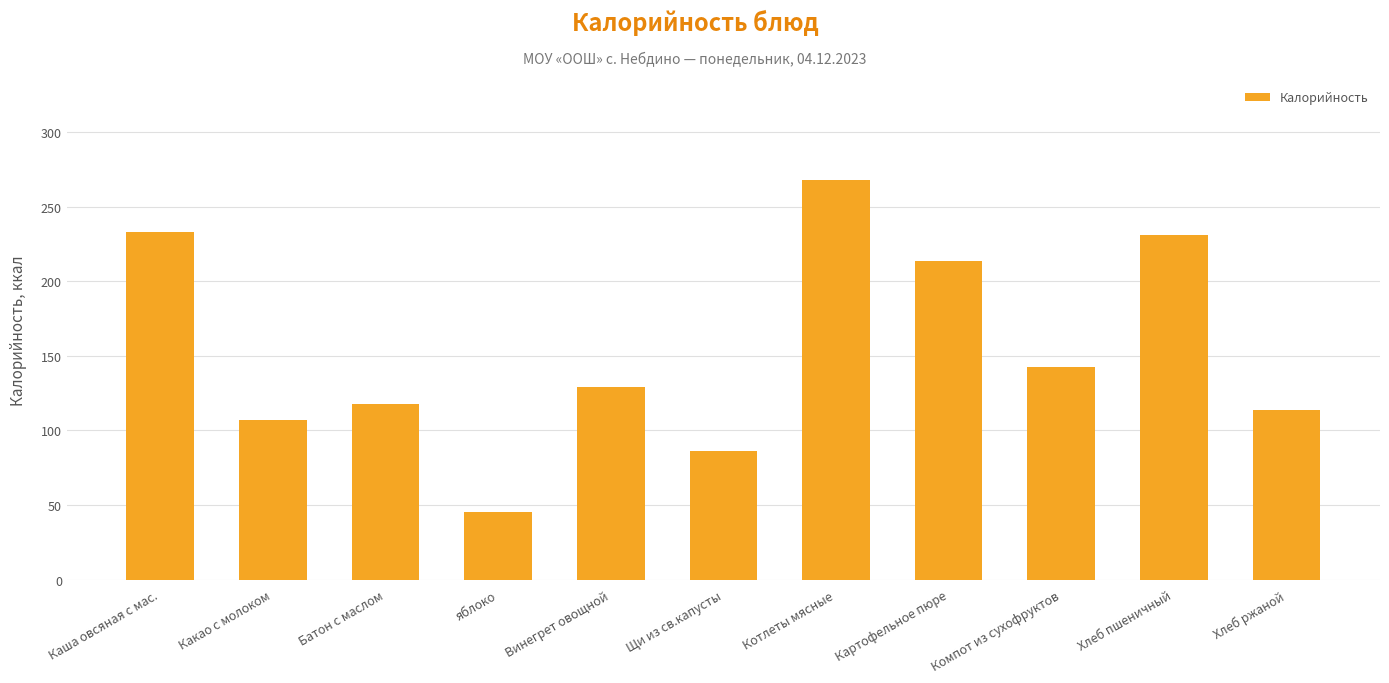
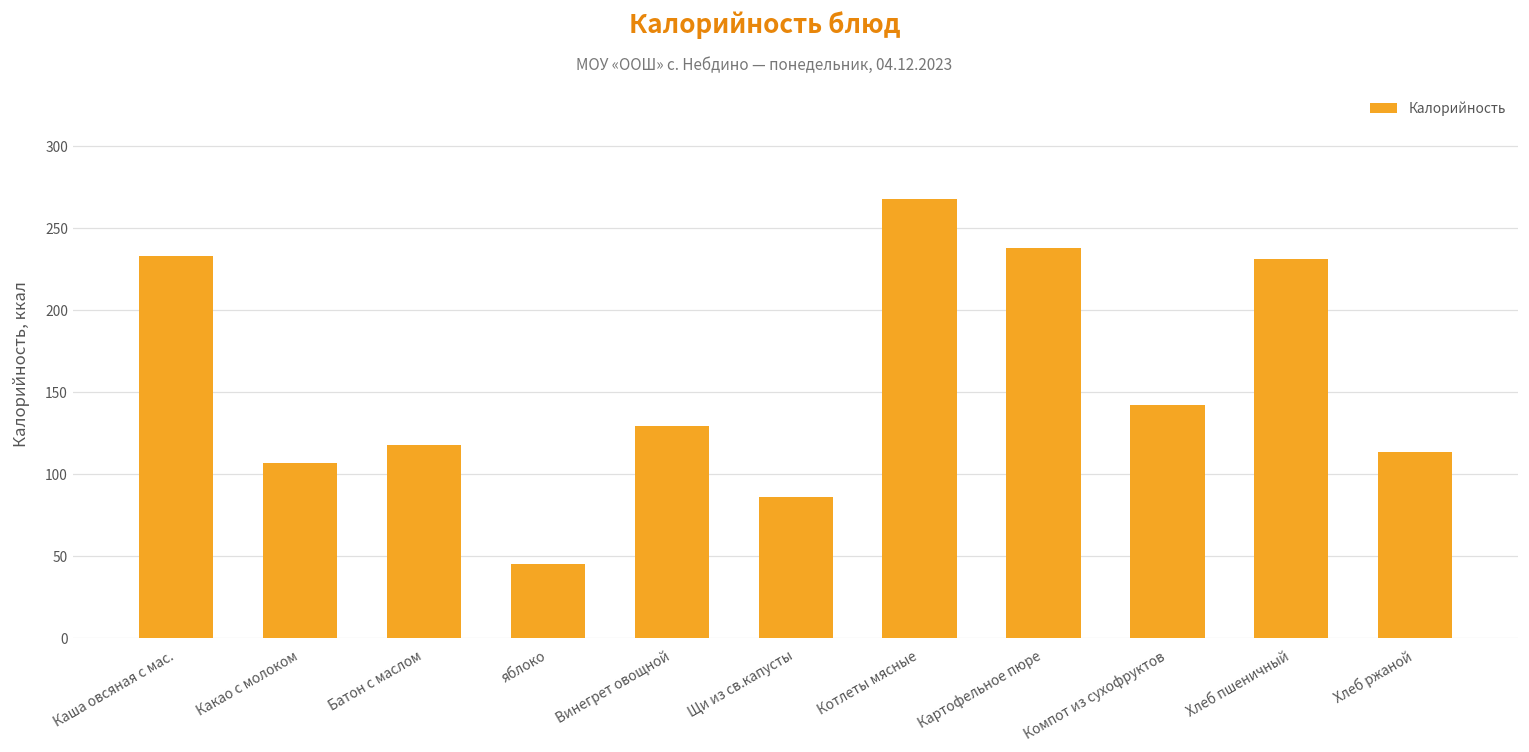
Картофельное пюре: 214 -> 238
